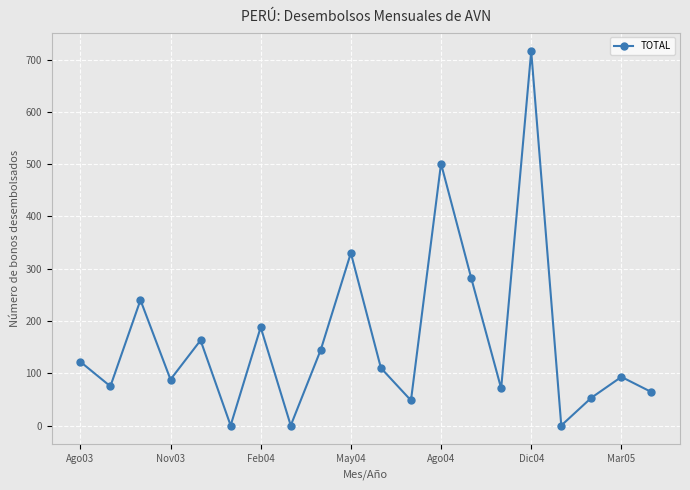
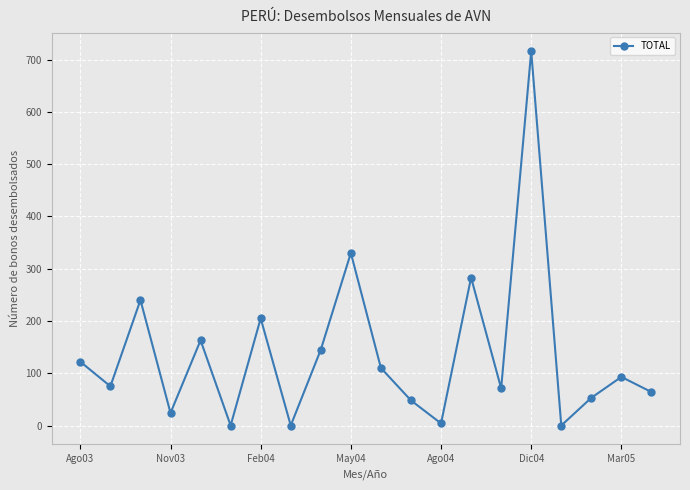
Nov03: 90 -> 20
Feb04: 190 -> 210
Ago04: 500 -> 0
